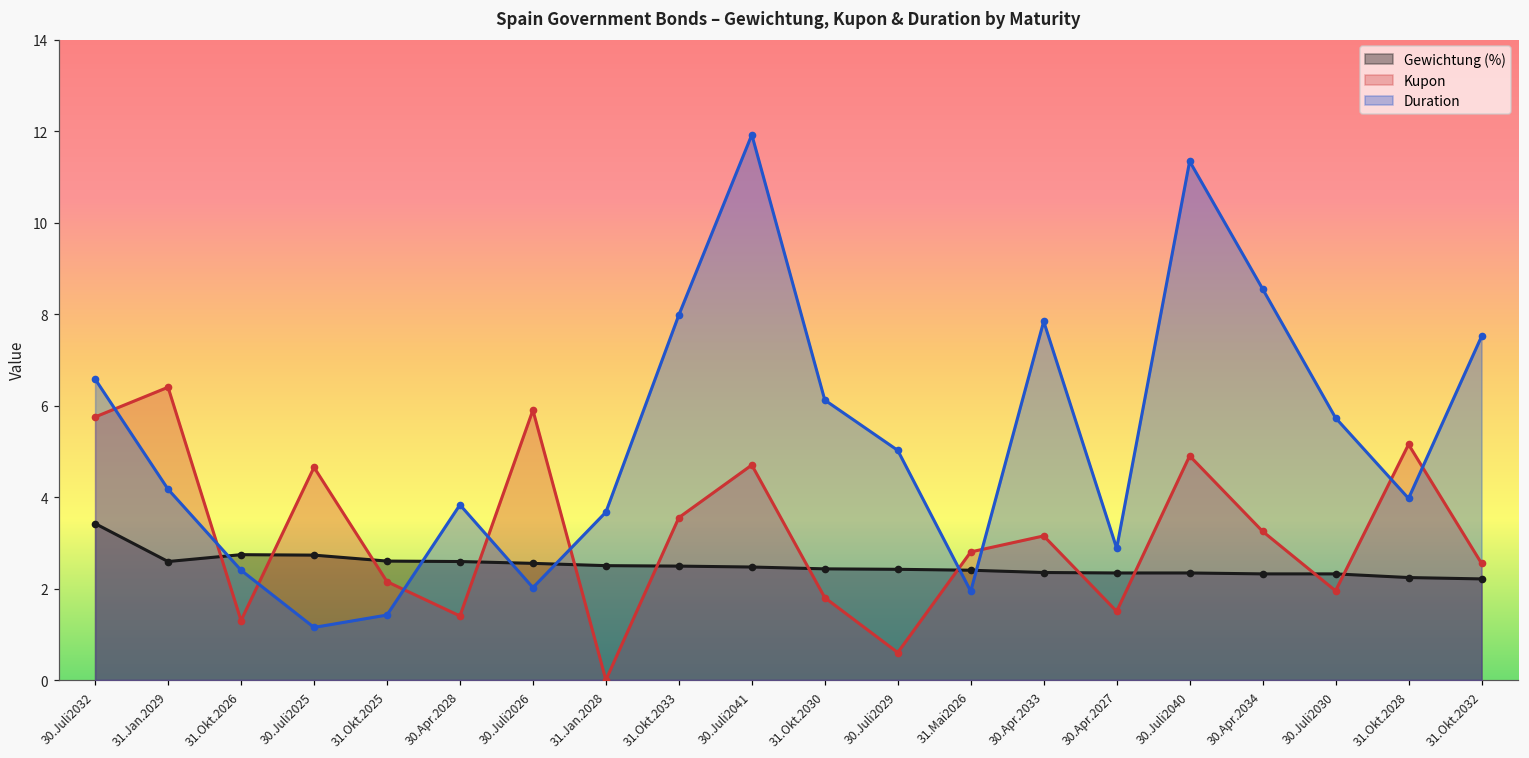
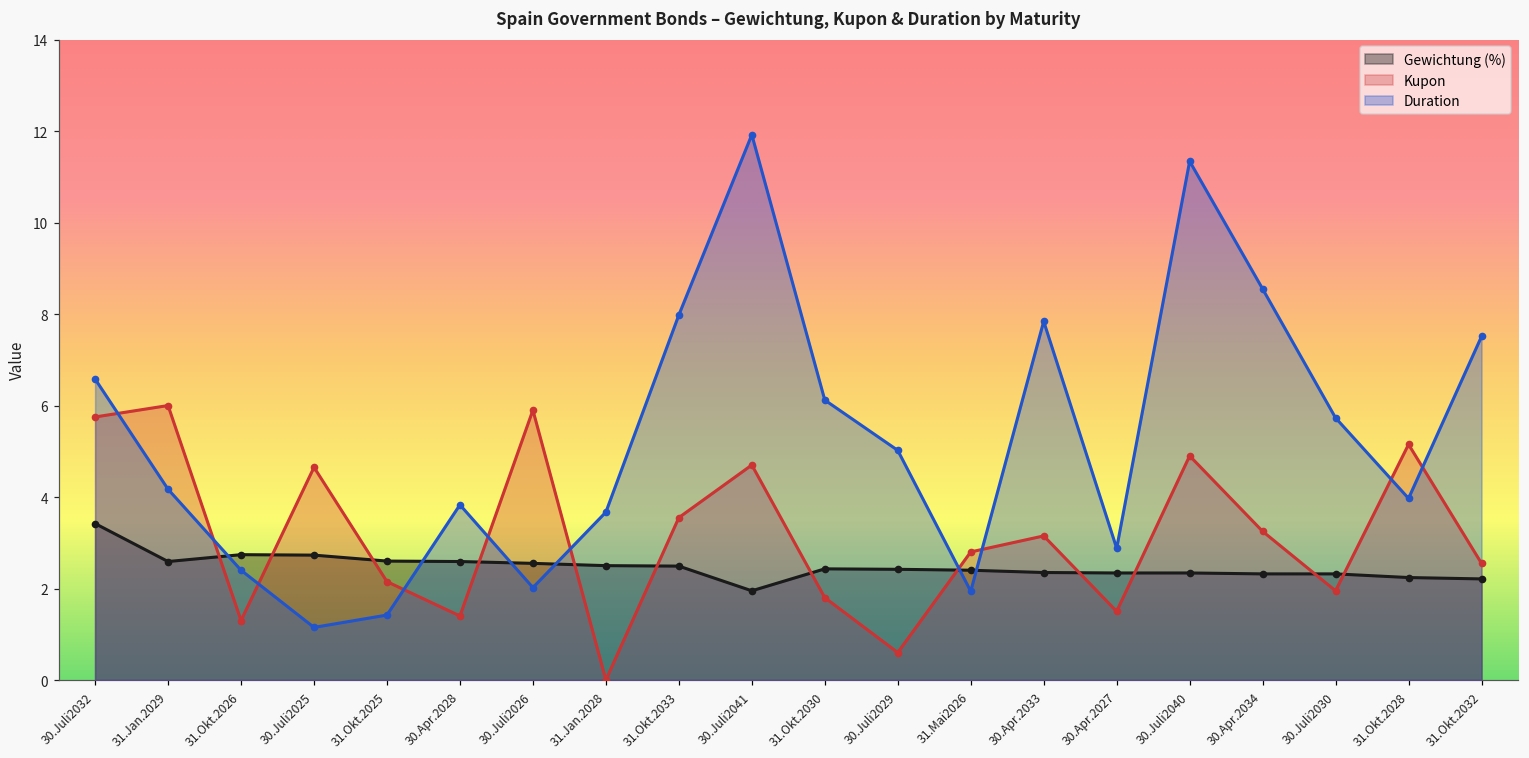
Kupon, 31.Jan.2029: 6.4 -> 6.0
Gewichtung (%), 30.Juli2041: 2.5 -> 2.0
